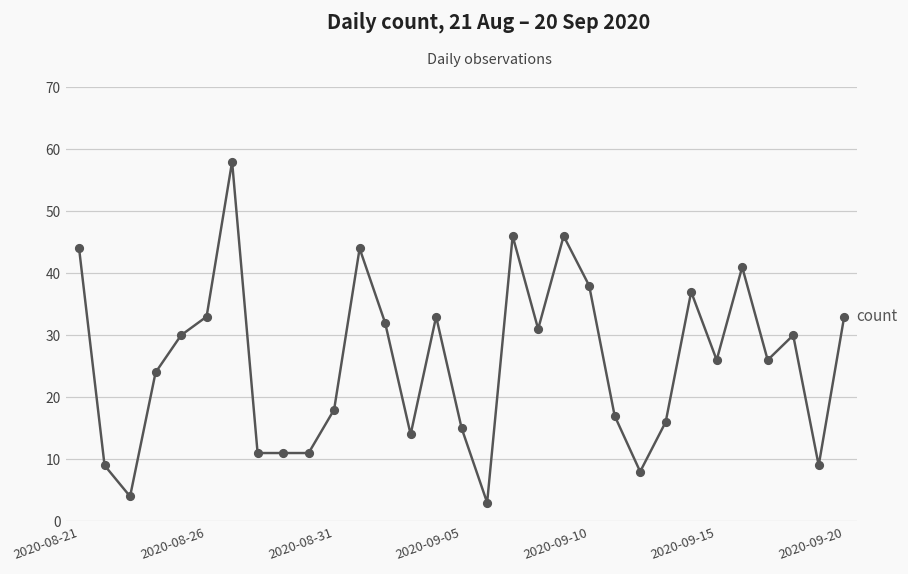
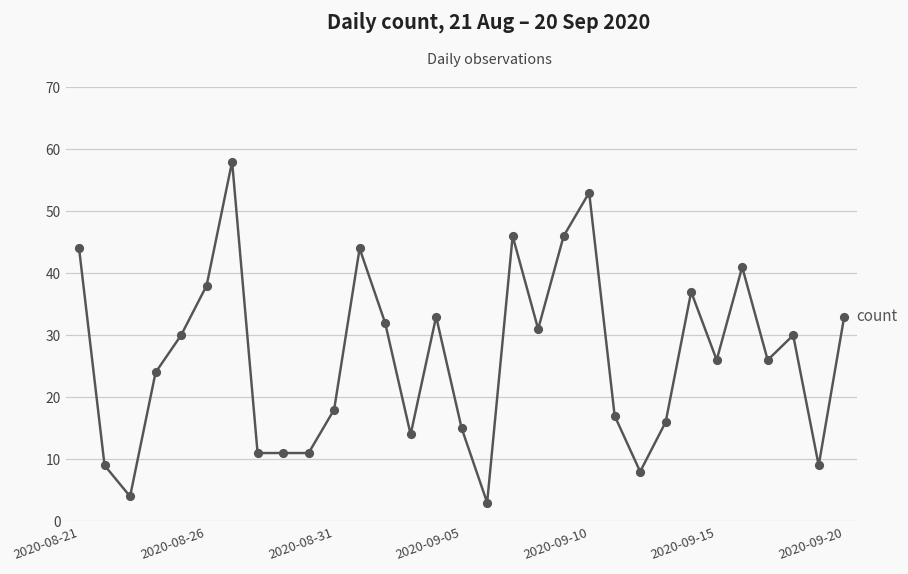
2020-08-26: 33 -> 38
2020-09-10: 38 -> 53
